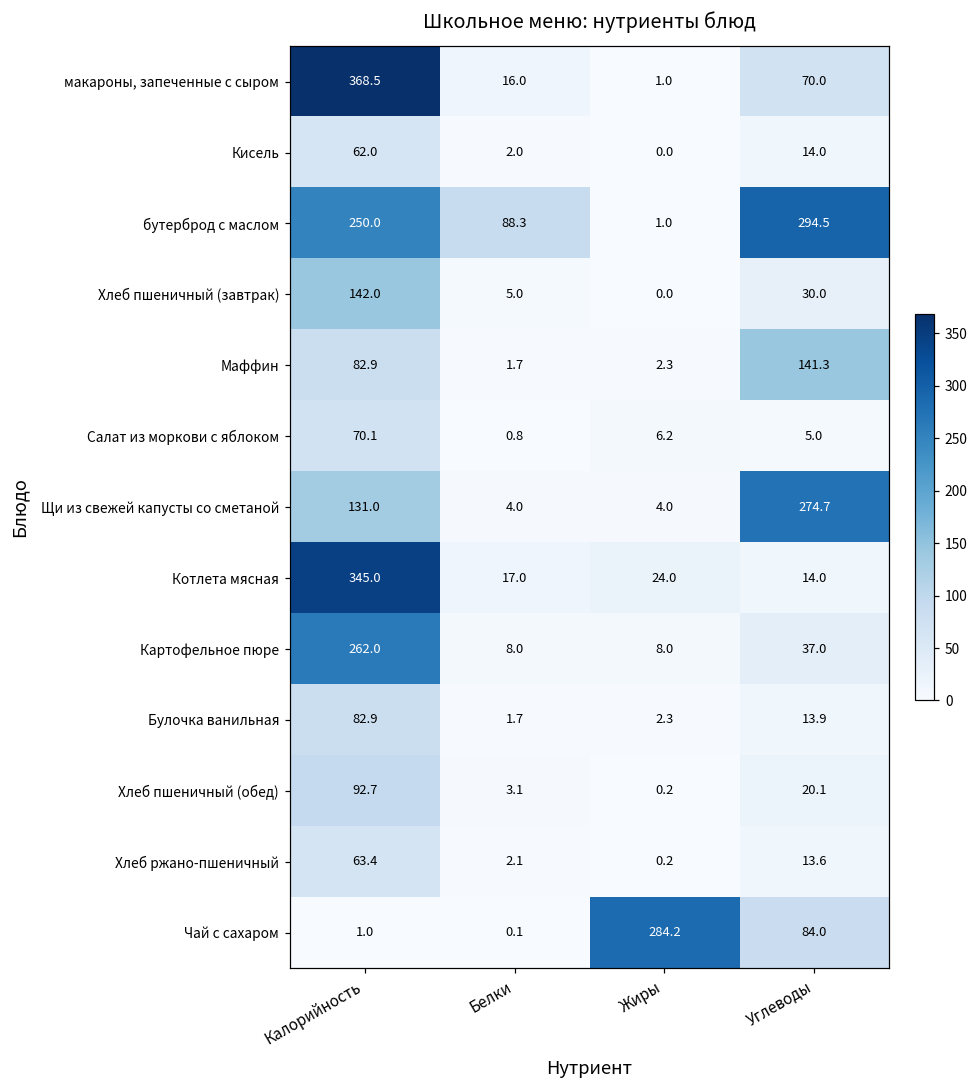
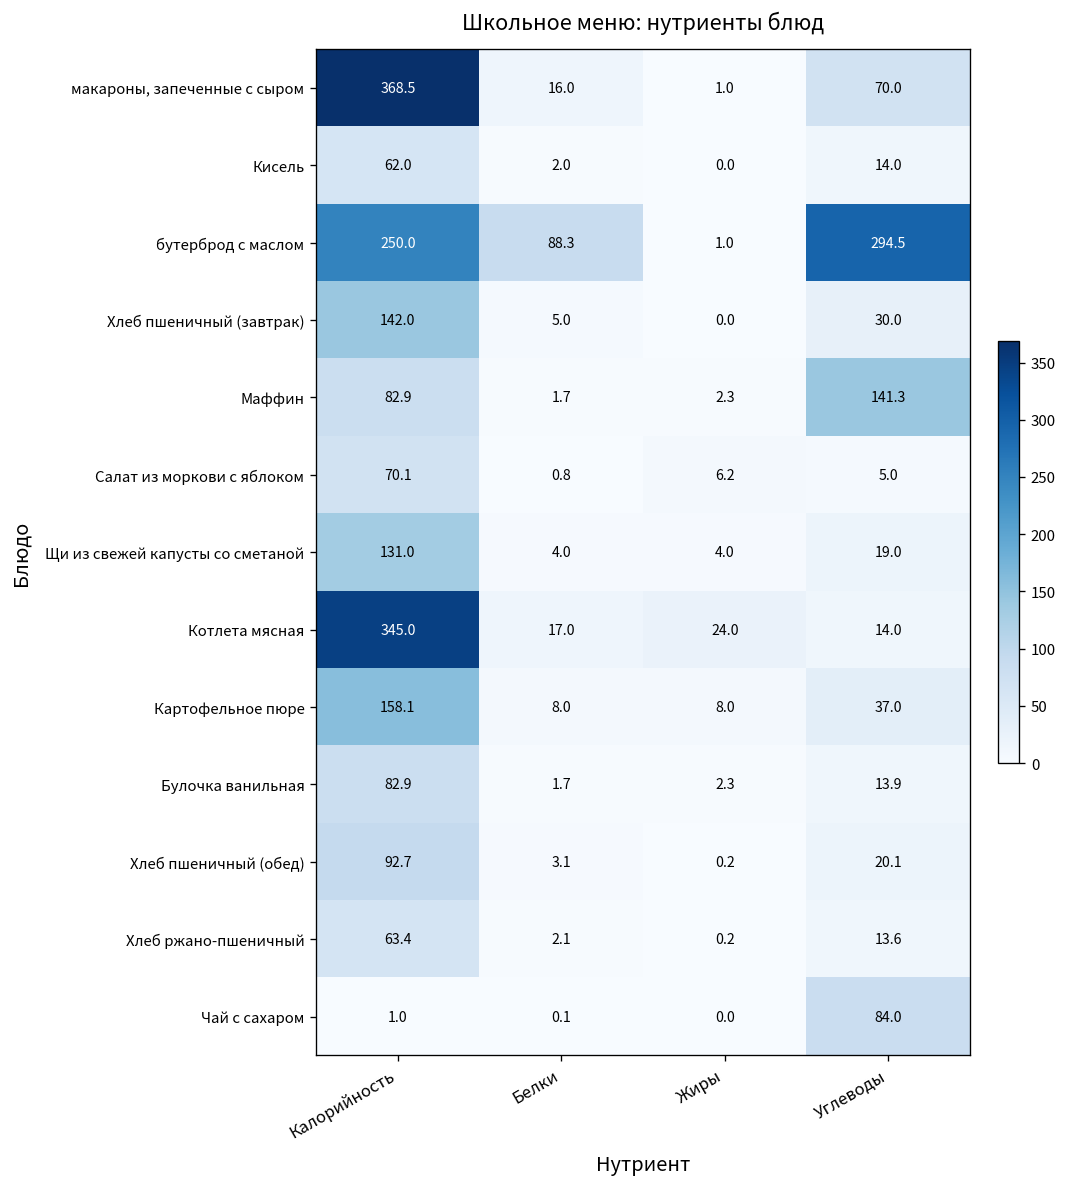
Щи из свежей капусты со сметаной, Углеводы: 274.7 -> 19.0
Картофельное пюре, Калорийность: 262.0 -> 158.1
Чай с сахаром, Жиры: 284.2 -> 0.0
